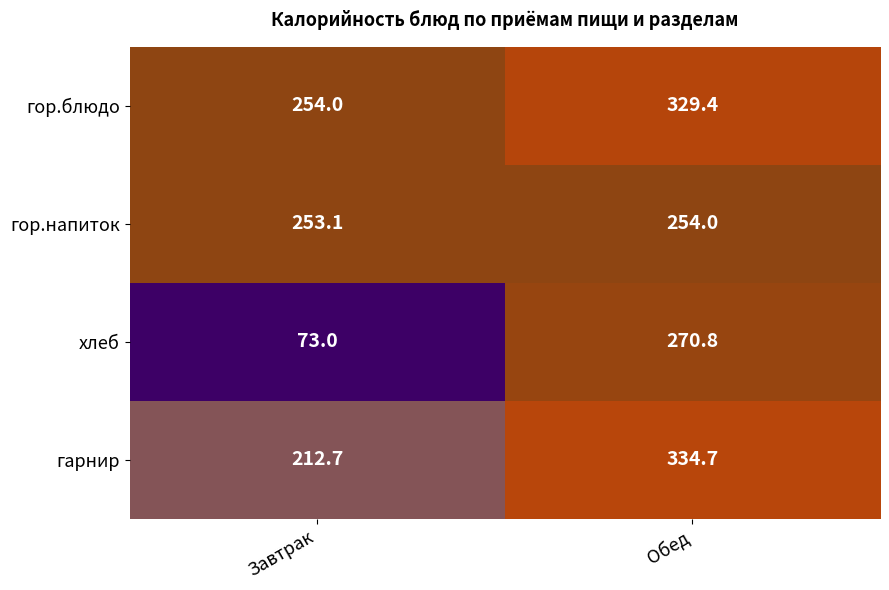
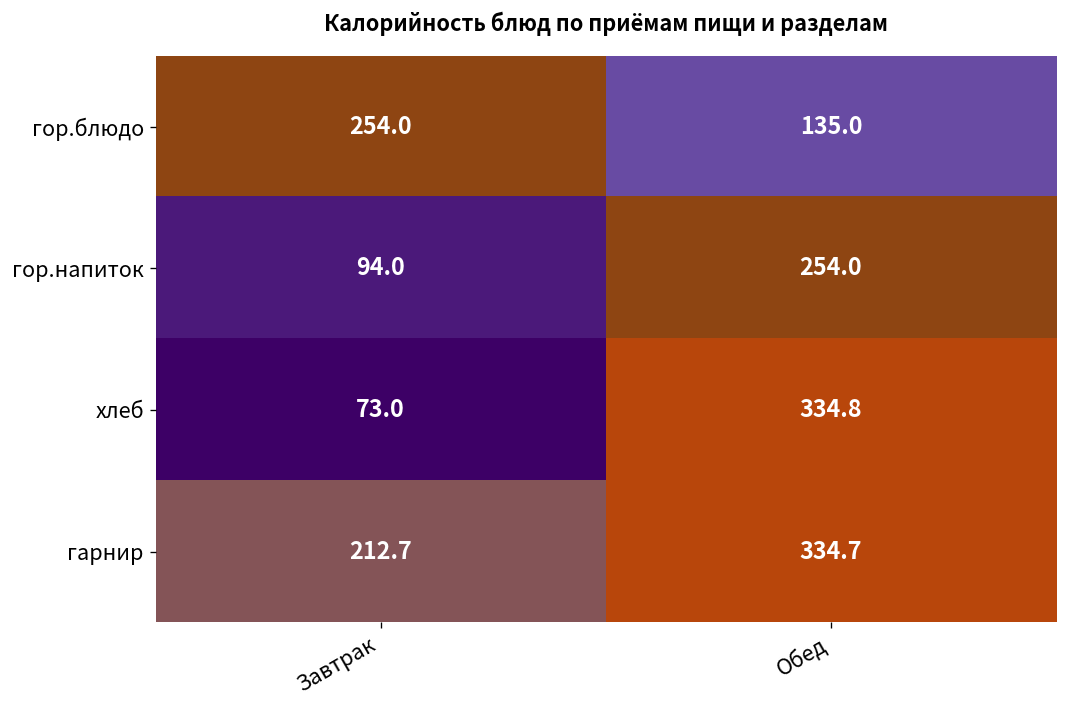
гор.блюдо, Обед: 329.4 -> 135.0
гор.напиток, Завтрак: 253.1 -> 94.0
хлеб, Обед: 270.8 -> 334.8
